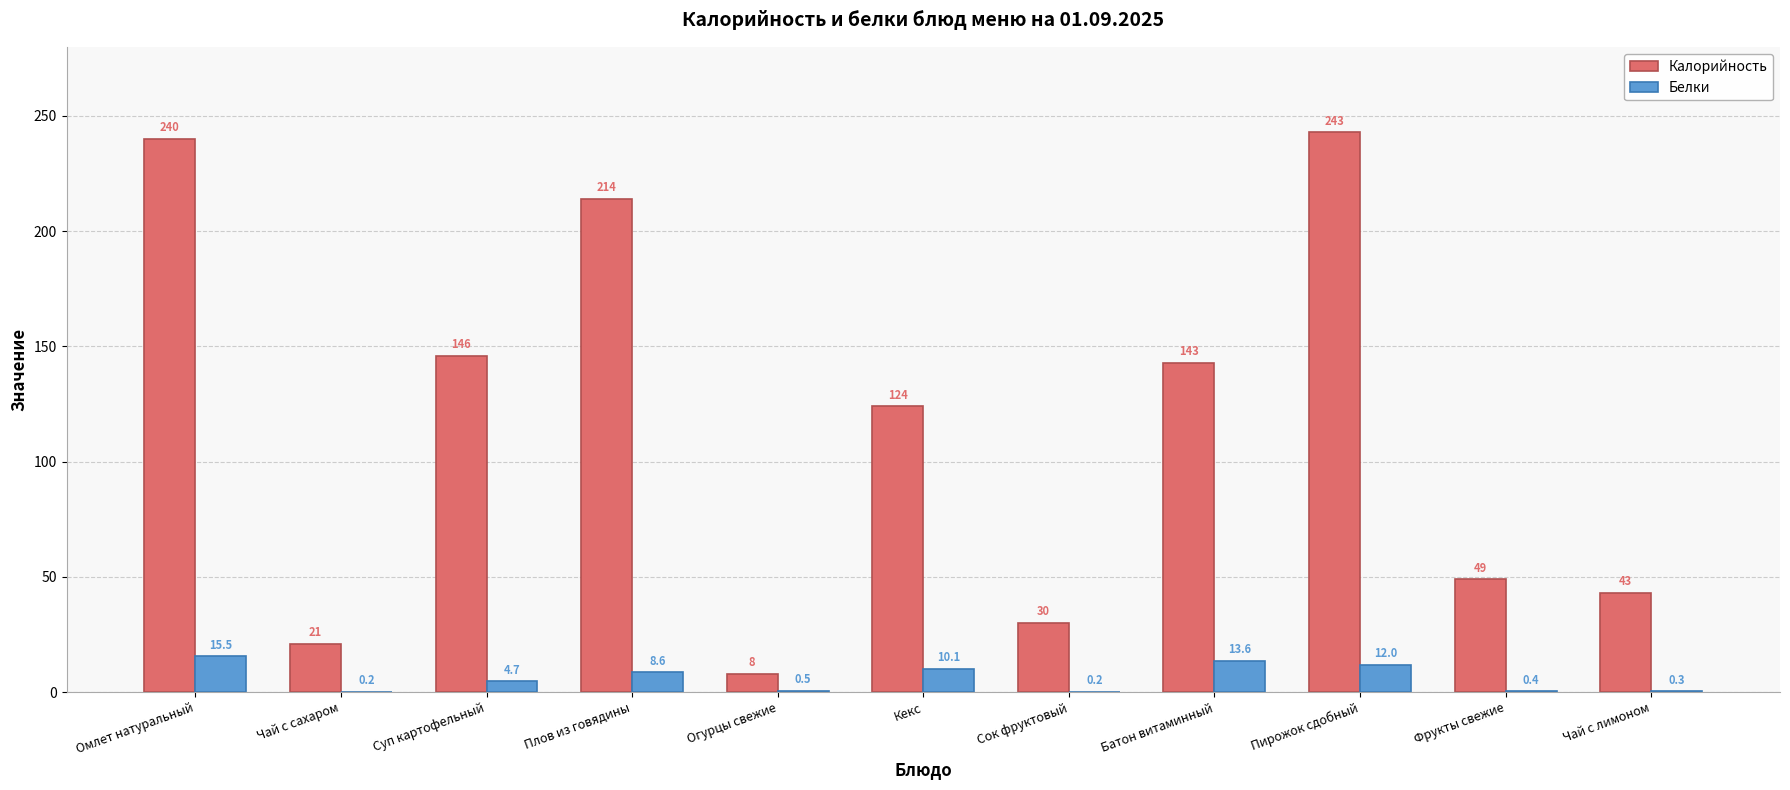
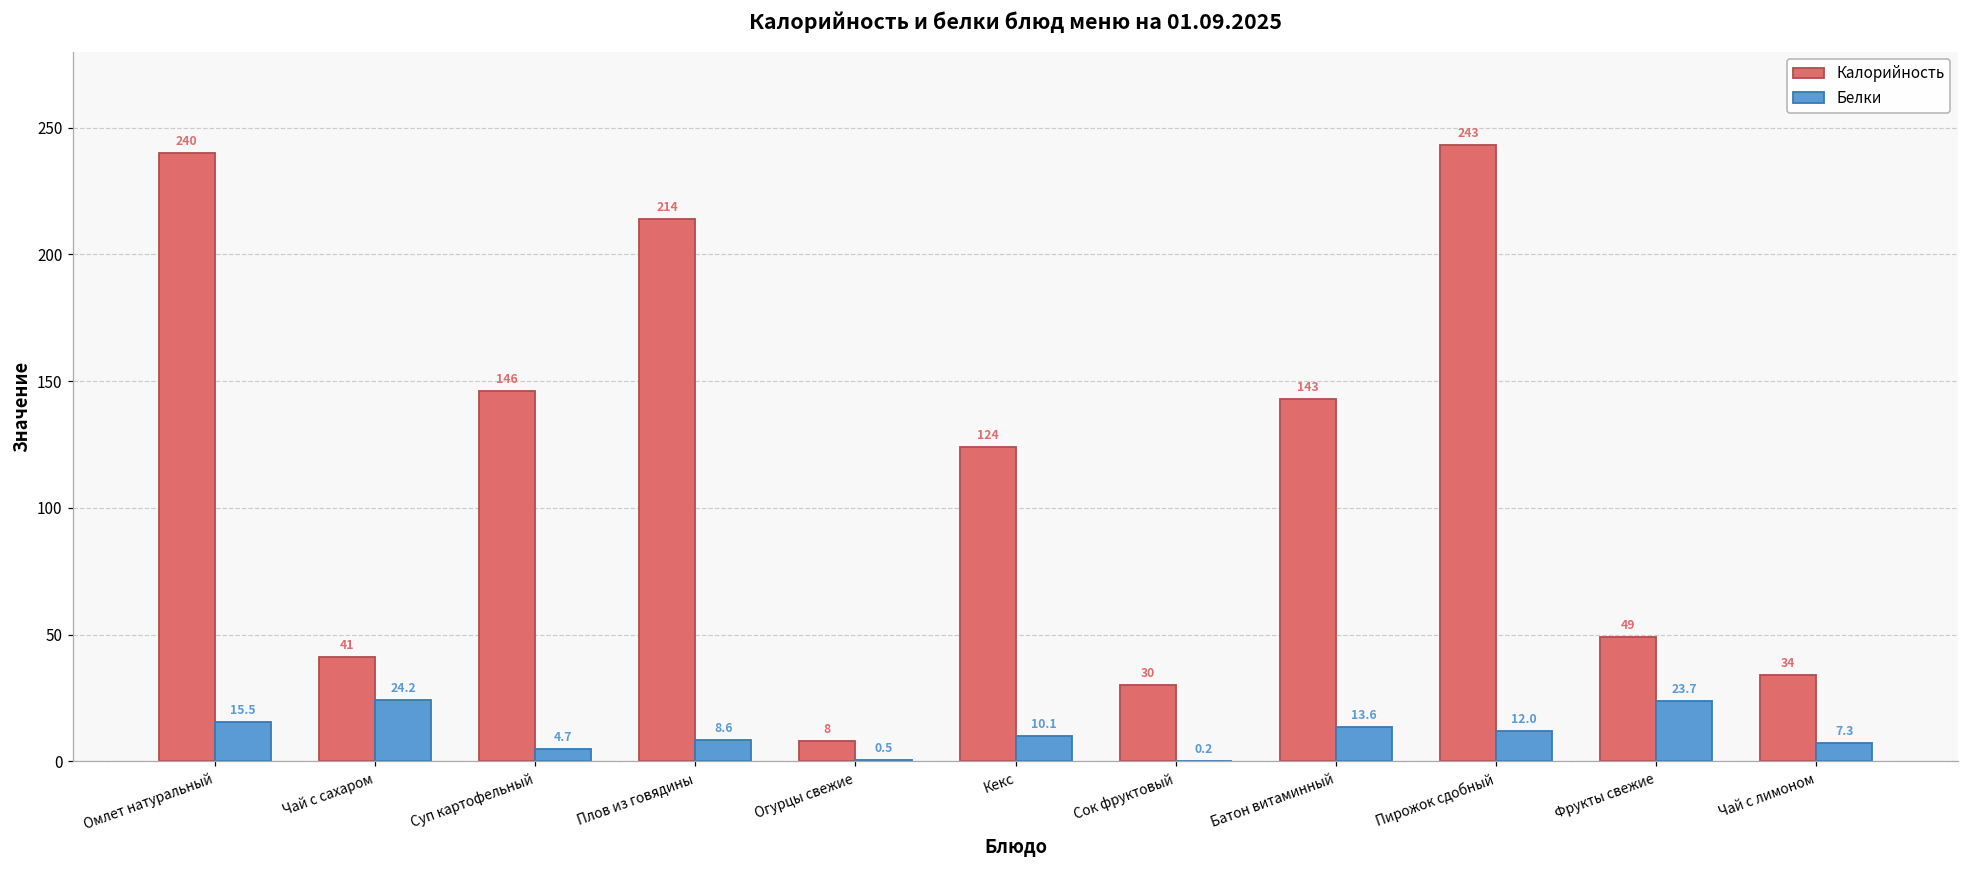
Калорийность, Чай с сахаром: 21 -> 41
Белки, Чай с сахаром: 0.2 -> 24.2
Белки, Фрукты свежие: 0.4 -> 23.7
Калорийность, Чай с лимоном: 43 -> 34
Белки, Чай с лимоном: 0.3 -> 7.3
